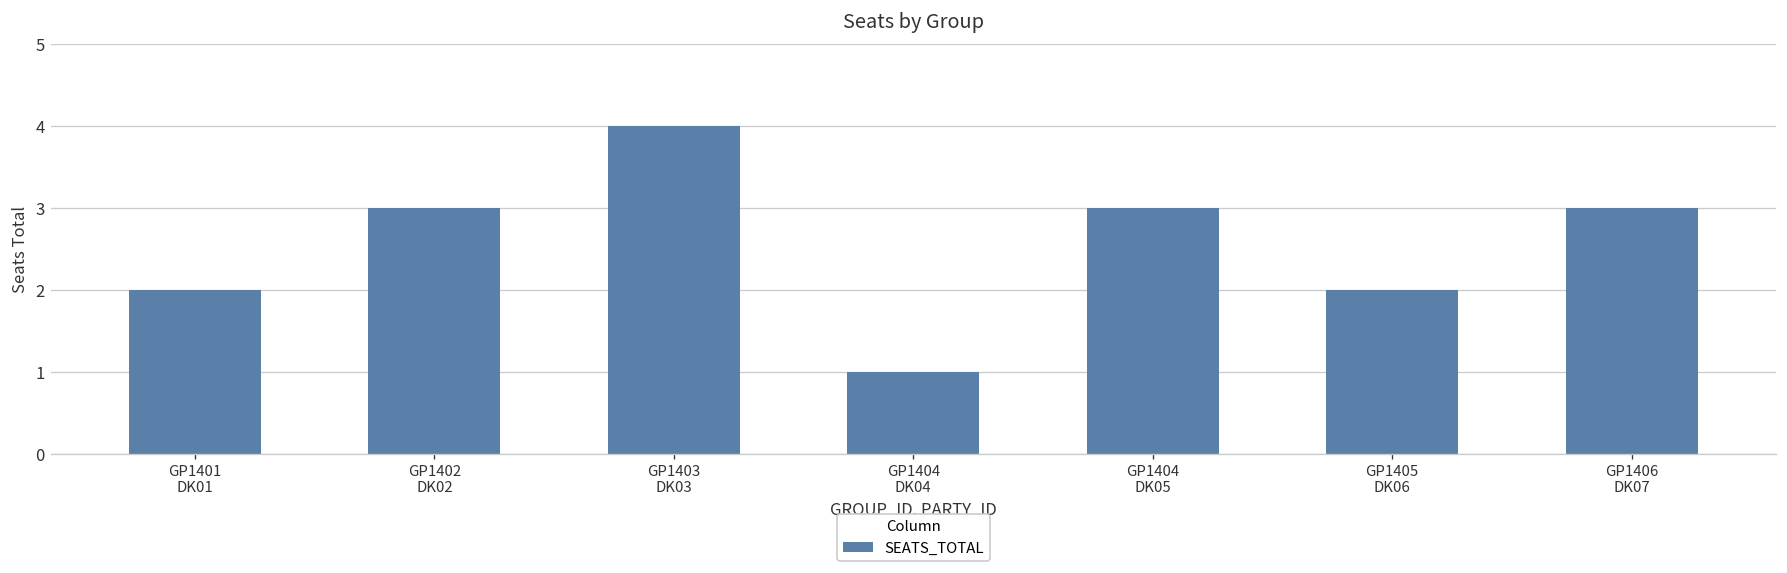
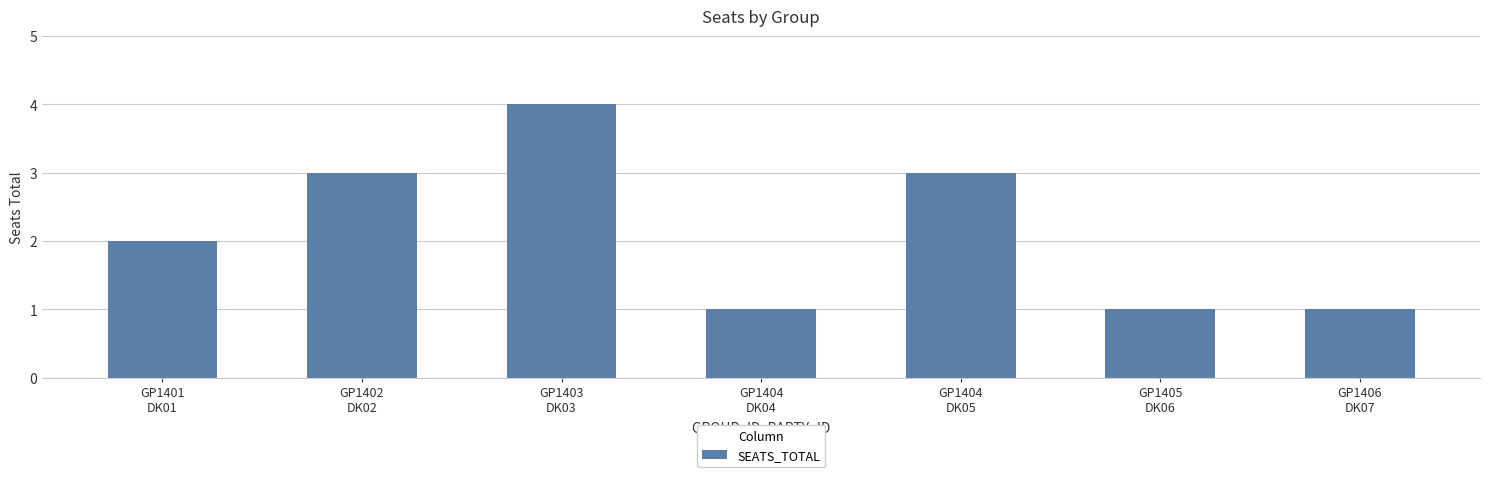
GP1405 DK06: 2 -> 1
GP1406 DK07: 3 -> 1
